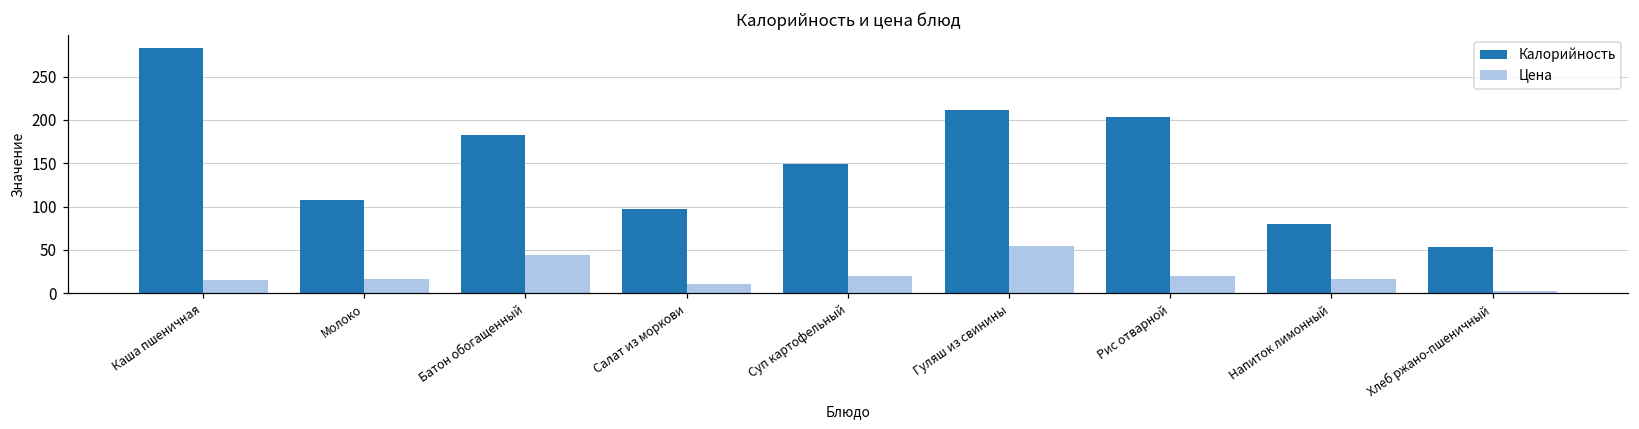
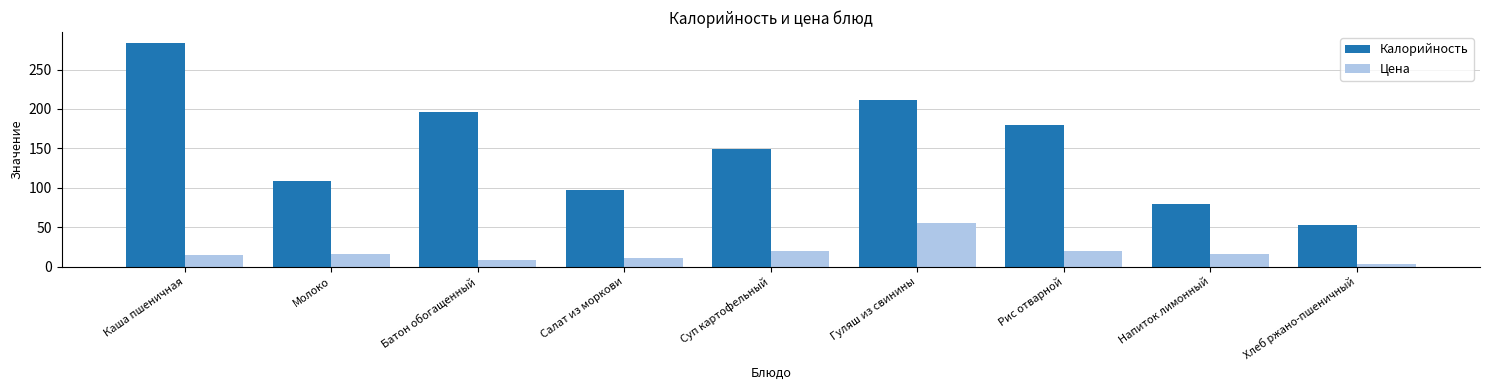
Калорийность, Батон обогащенный: 180 -> 200
Цена, Батон обогащенный: 40 -> 10
Калорийность, Рис отварной: 200 -> 180
